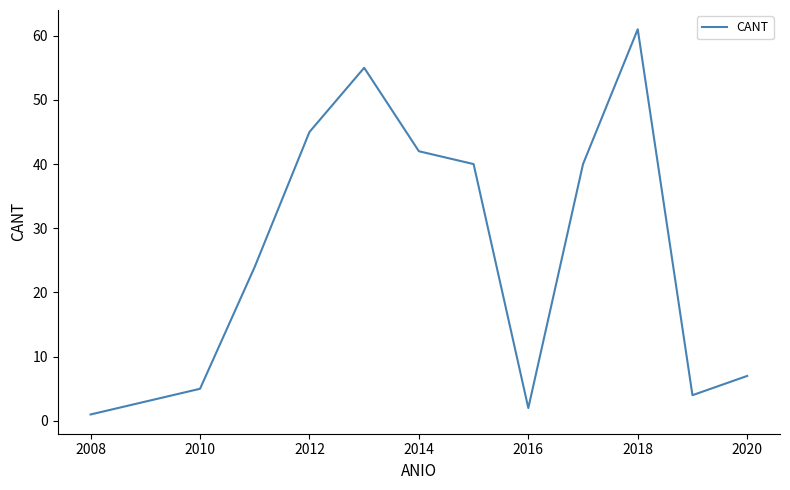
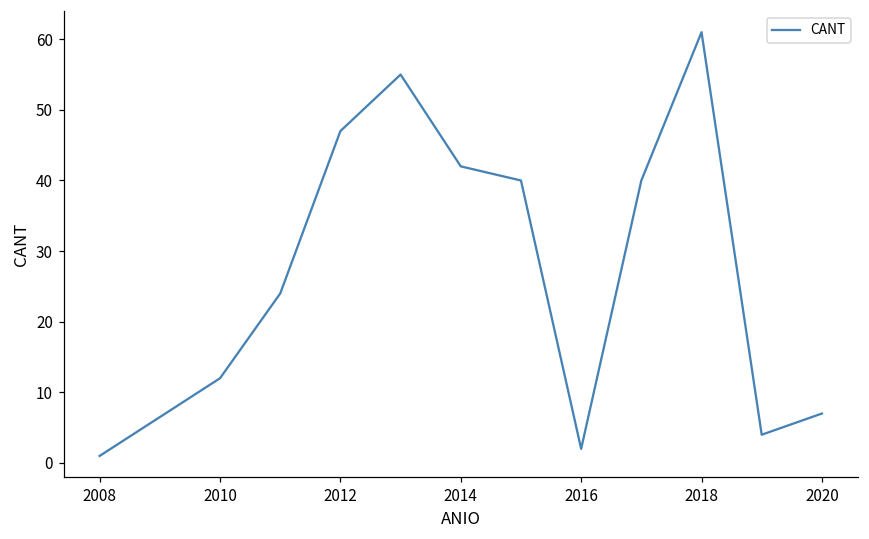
2010: 5 -> 12
2012: 45 -> 47
